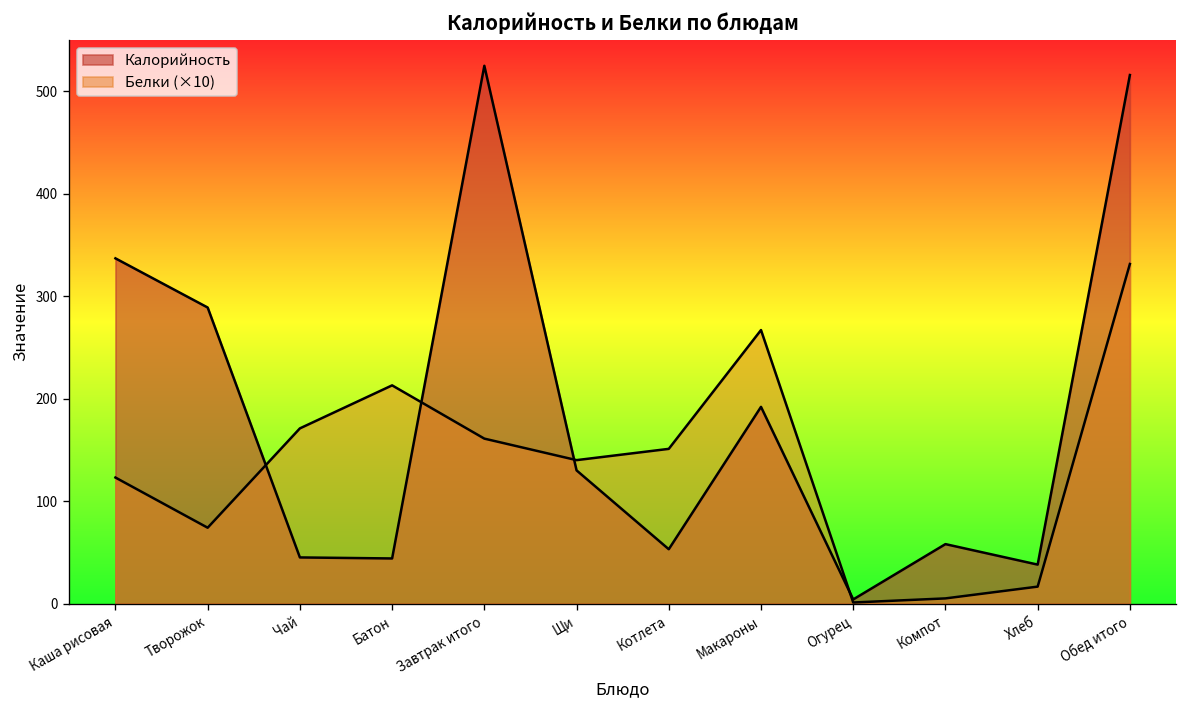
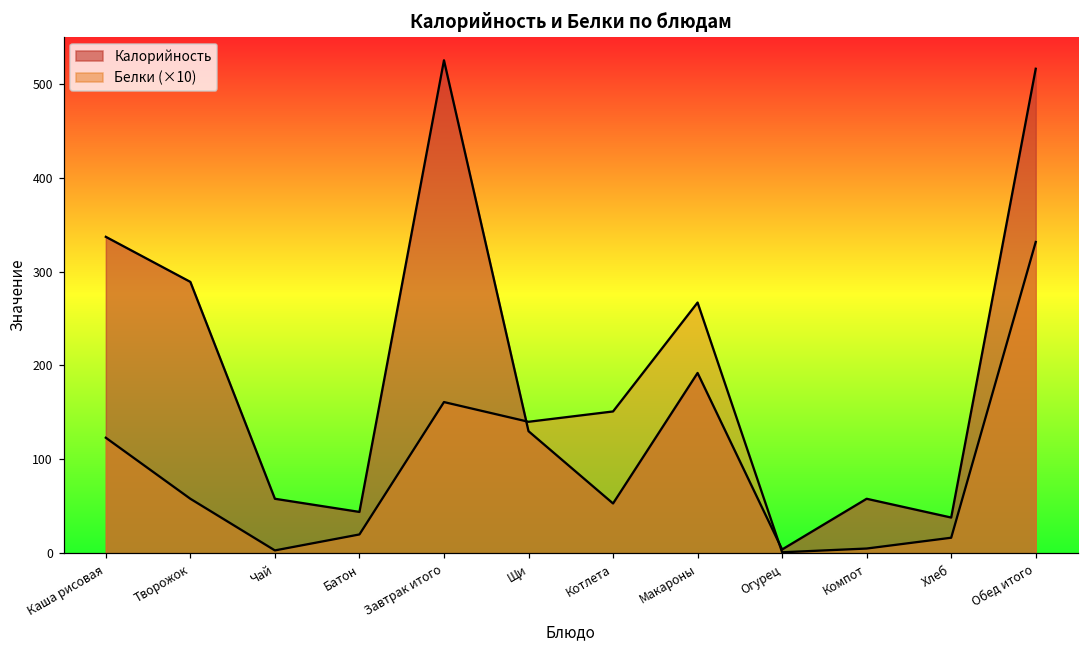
Белки (×10), Творожок: 70 -> 60
Калорийность, Чай: 50 -> 60
Белки (×10), Чай: 170 -> 0
Белки (×10), Батон: 210 -> 20
